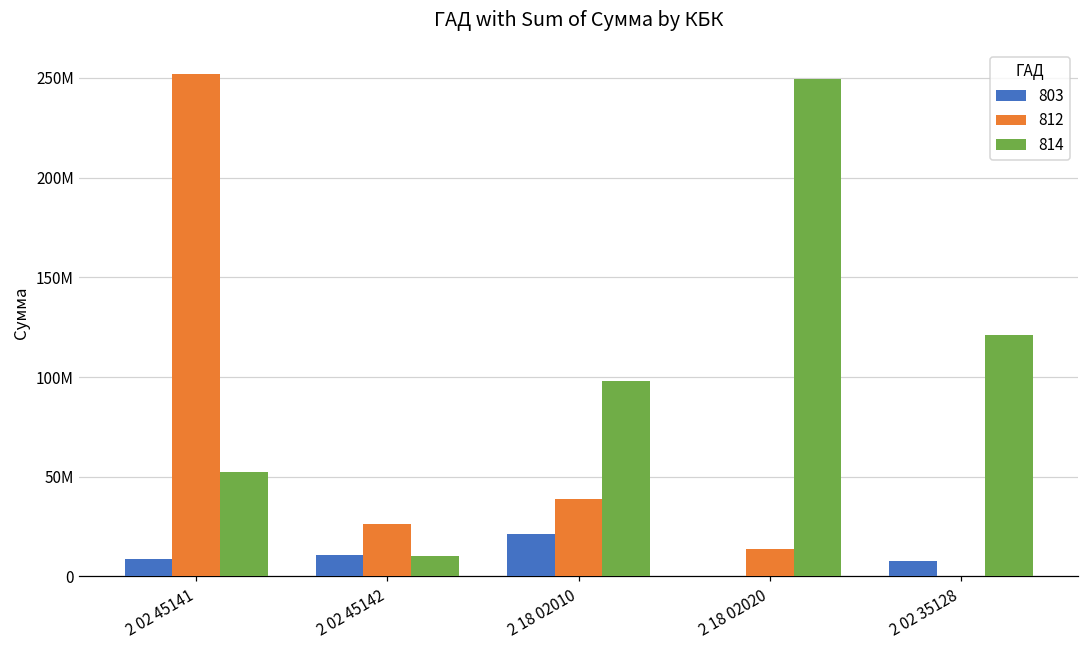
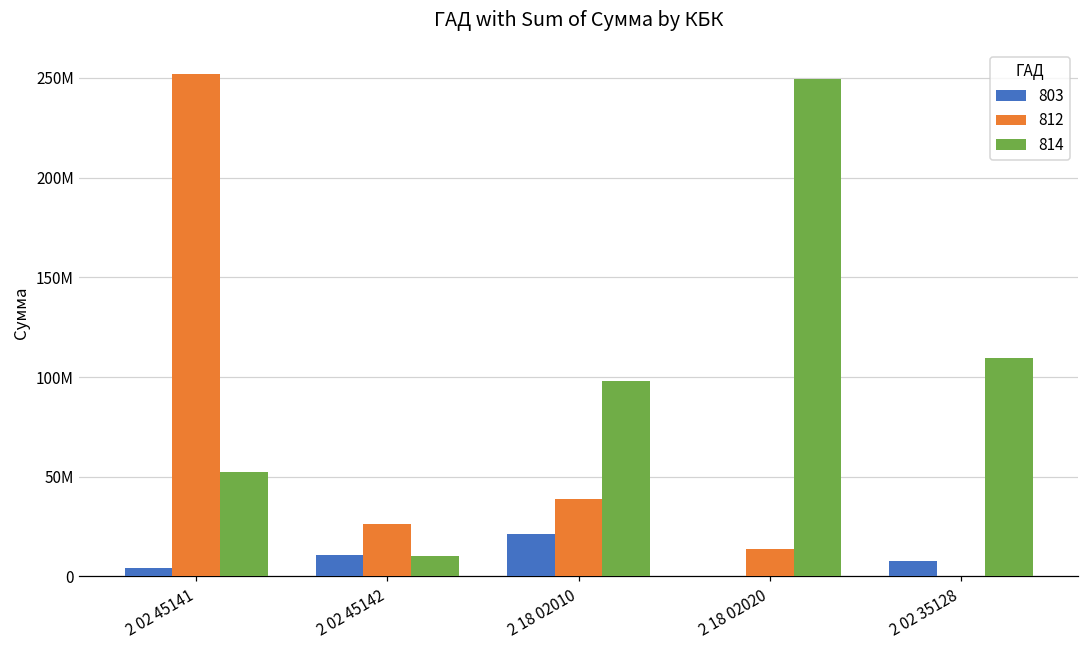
803, 2 02 45141: 9000000 -> 4000000
814, 2 02 35128: 121000000 -> 110000000
